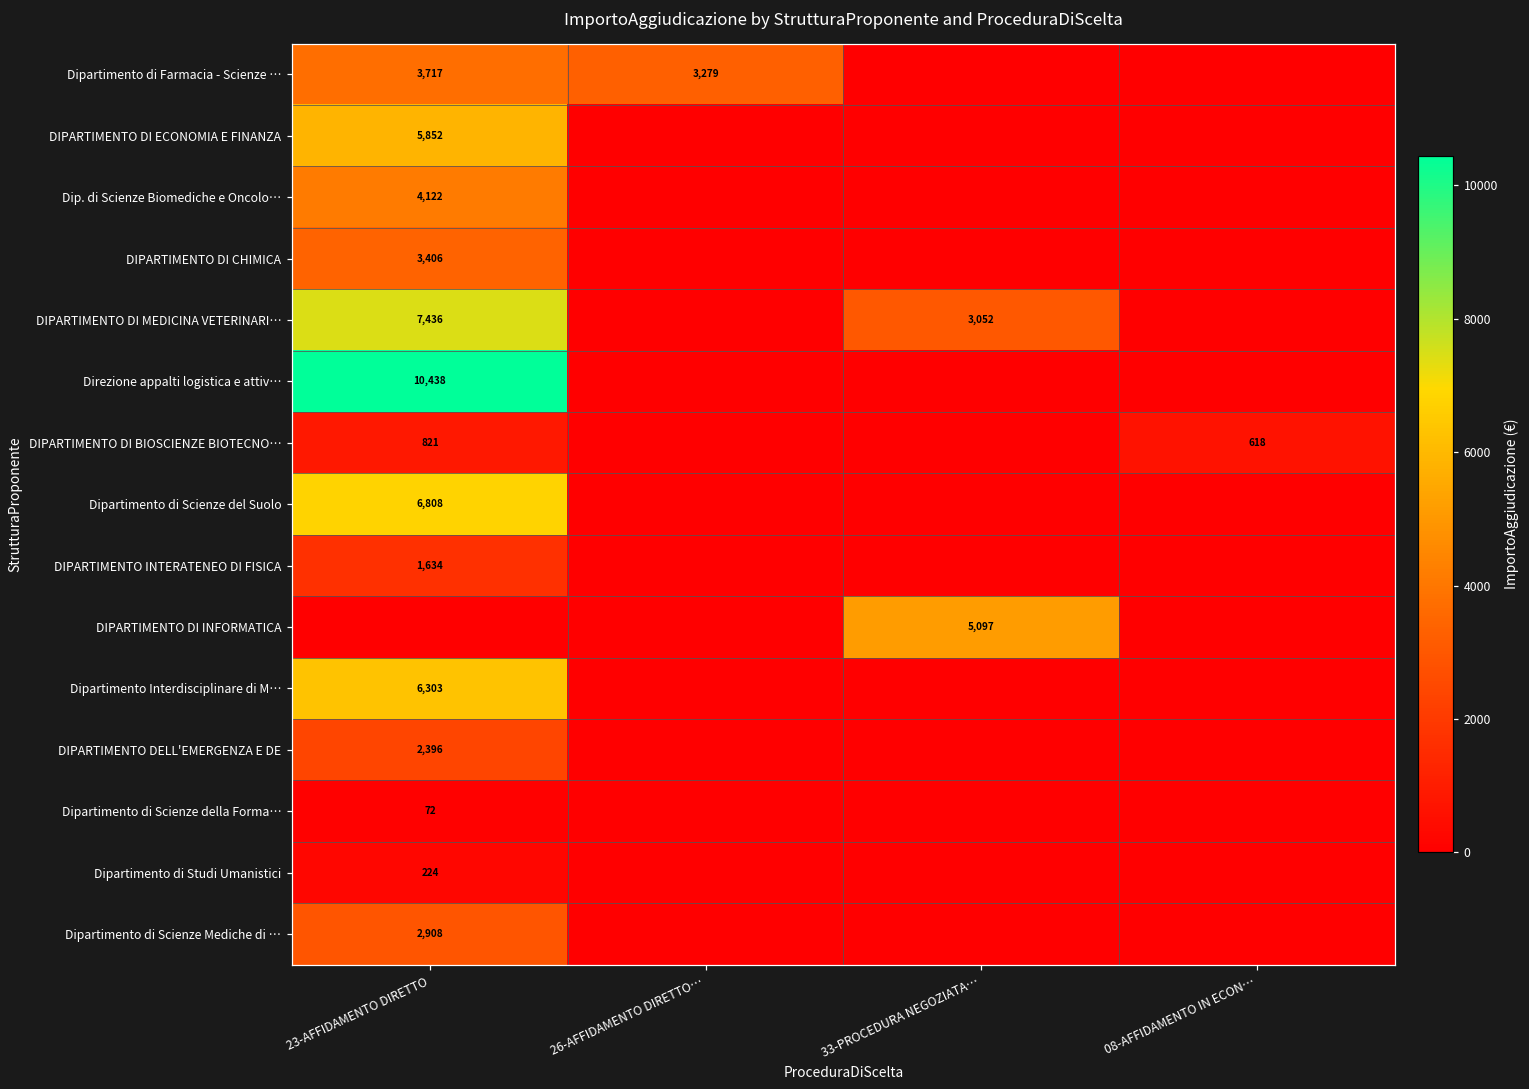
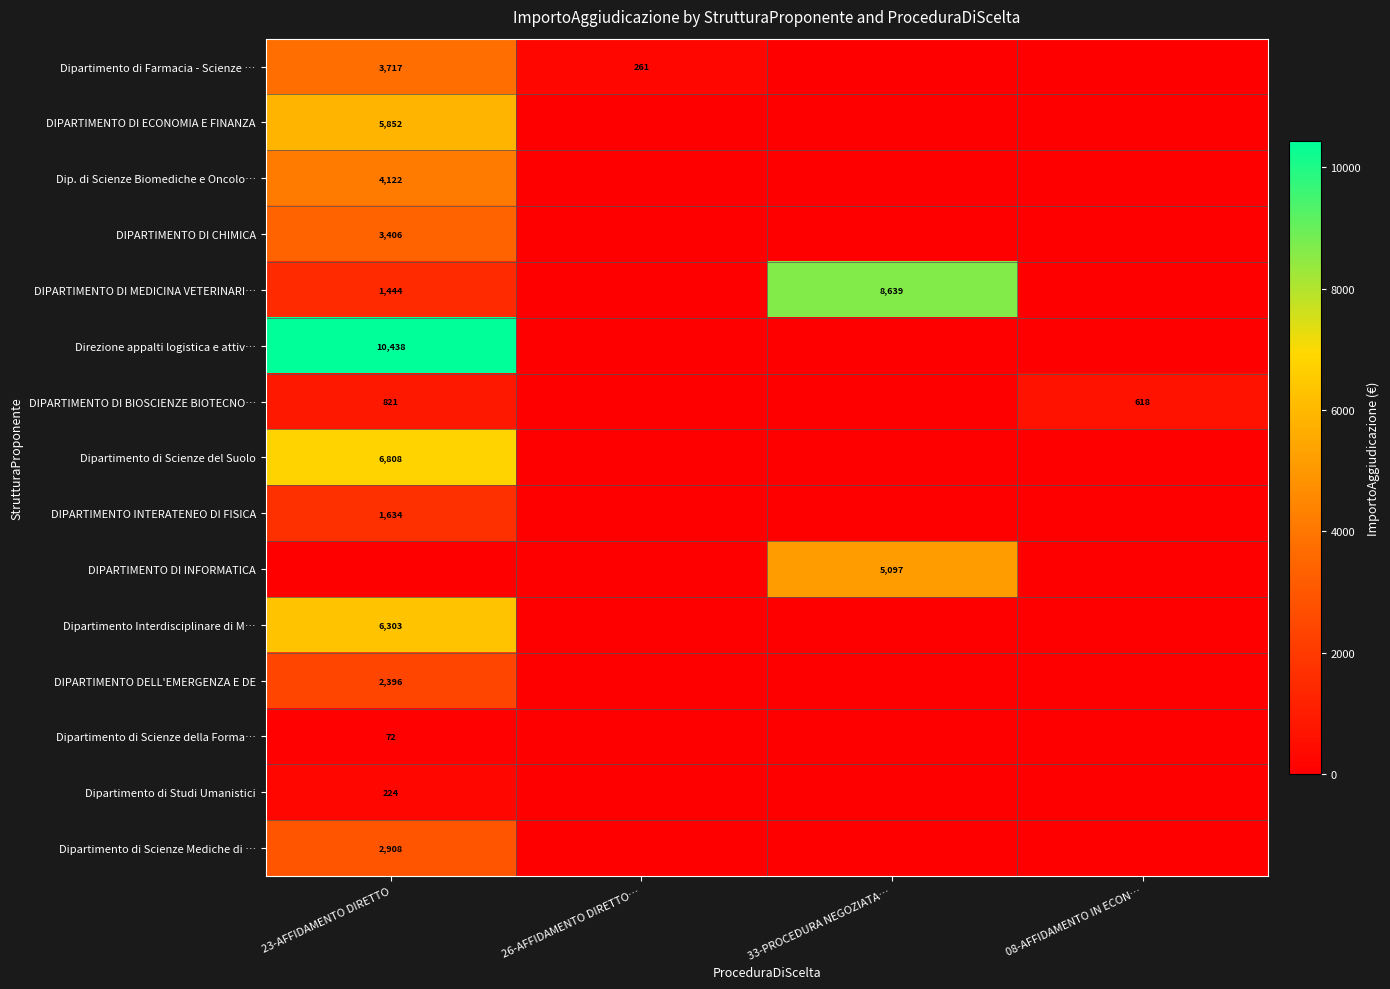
Dipartimento di Farmacia - Scienze …, 26-AFFIDAMENTO DIRETTO…: 3,279 -> 261
DIPARTIMENTO DI MEDICINA VETERINARI…, 23-AFFIDAMENTO DIRETTO: 7,436 -> 1,444
DIPARTIMENTO DI MEDICINA VETERINARI…, 33-PROCEDURA NEGOZIATA…: 3,052 -> 8,639
